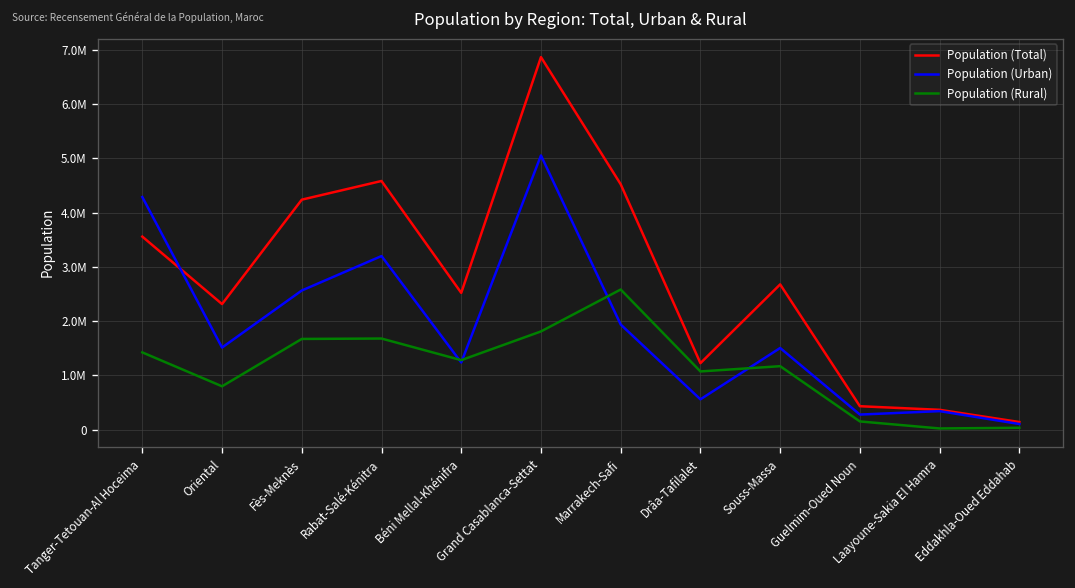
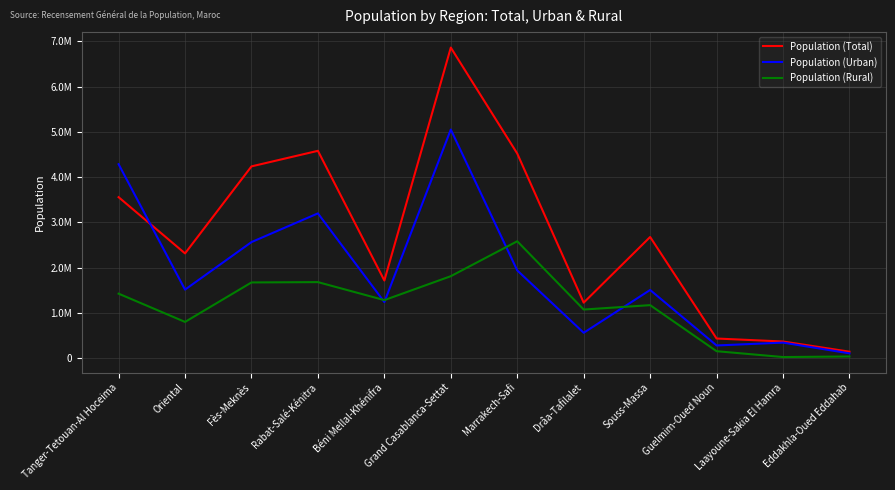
Population (Total), Béni Mellal-Khénifra: 2500000 -> 1700000
